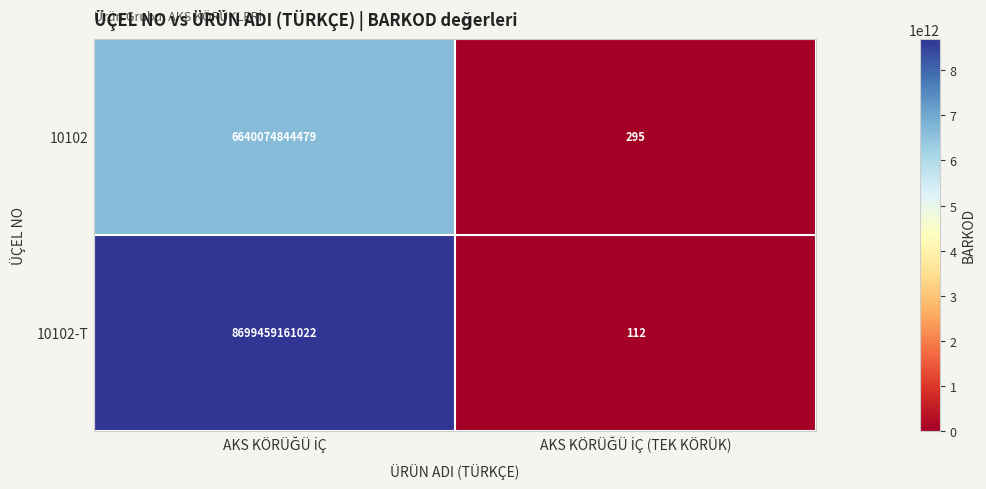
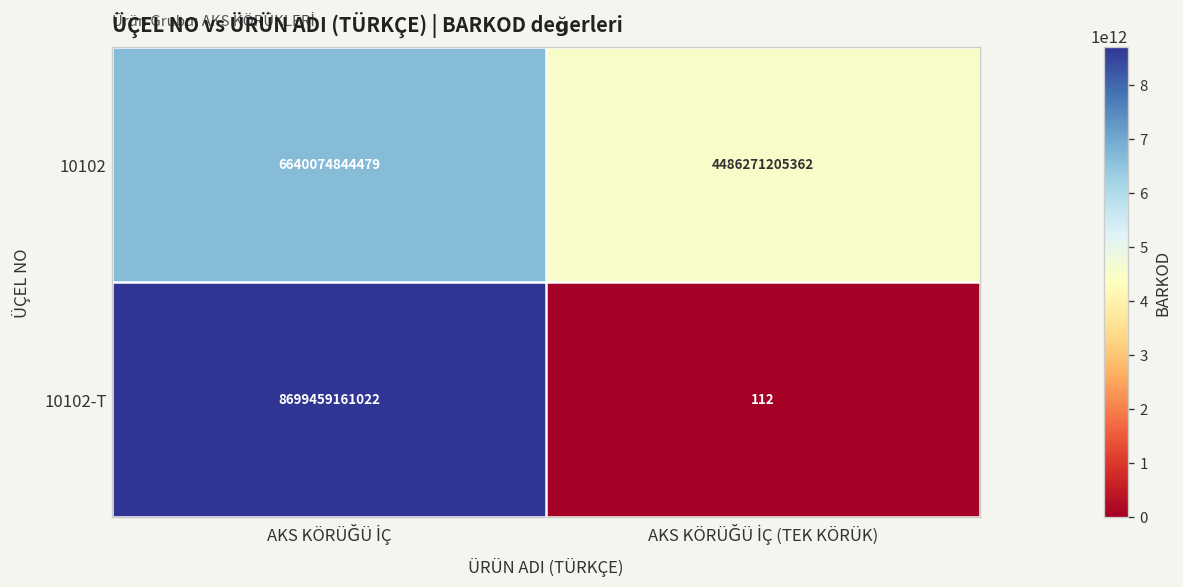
10102, AKS KÖRÜĞÜ İÇ (TEK KÖRÜK): 295 -> 4486271205362
